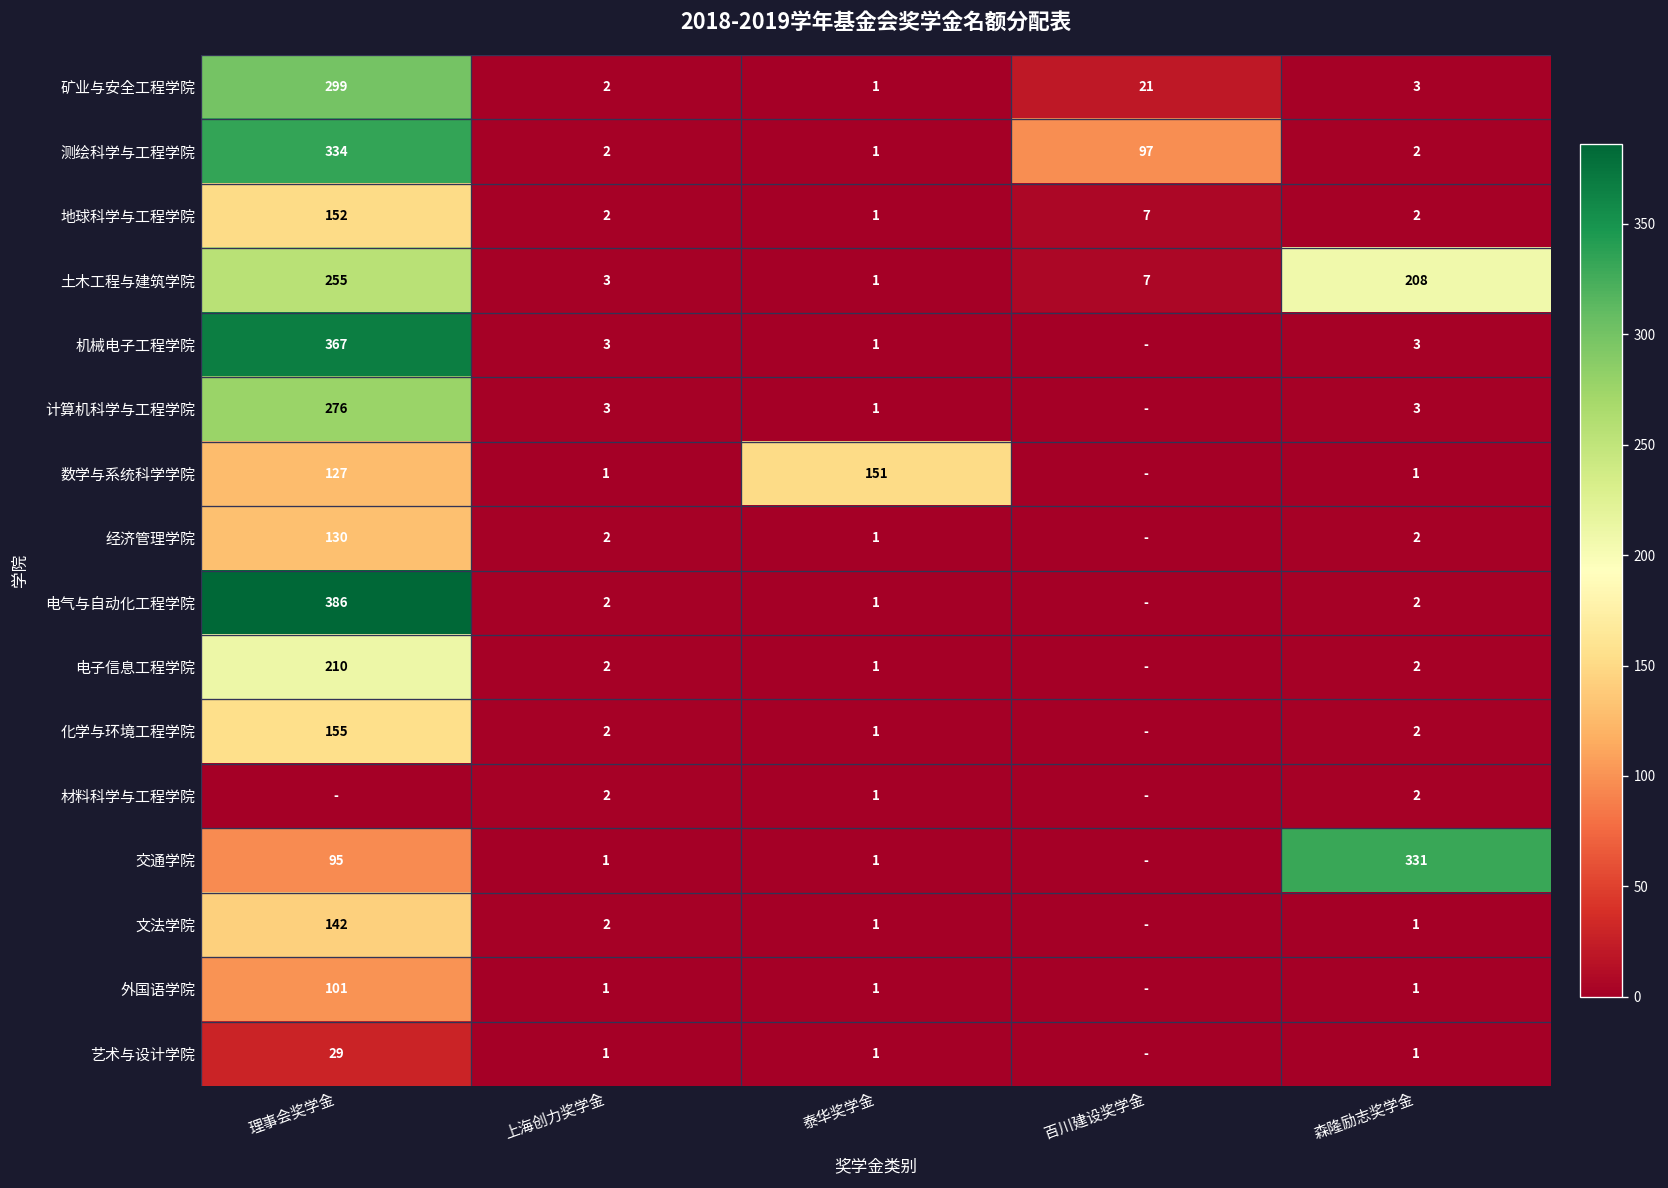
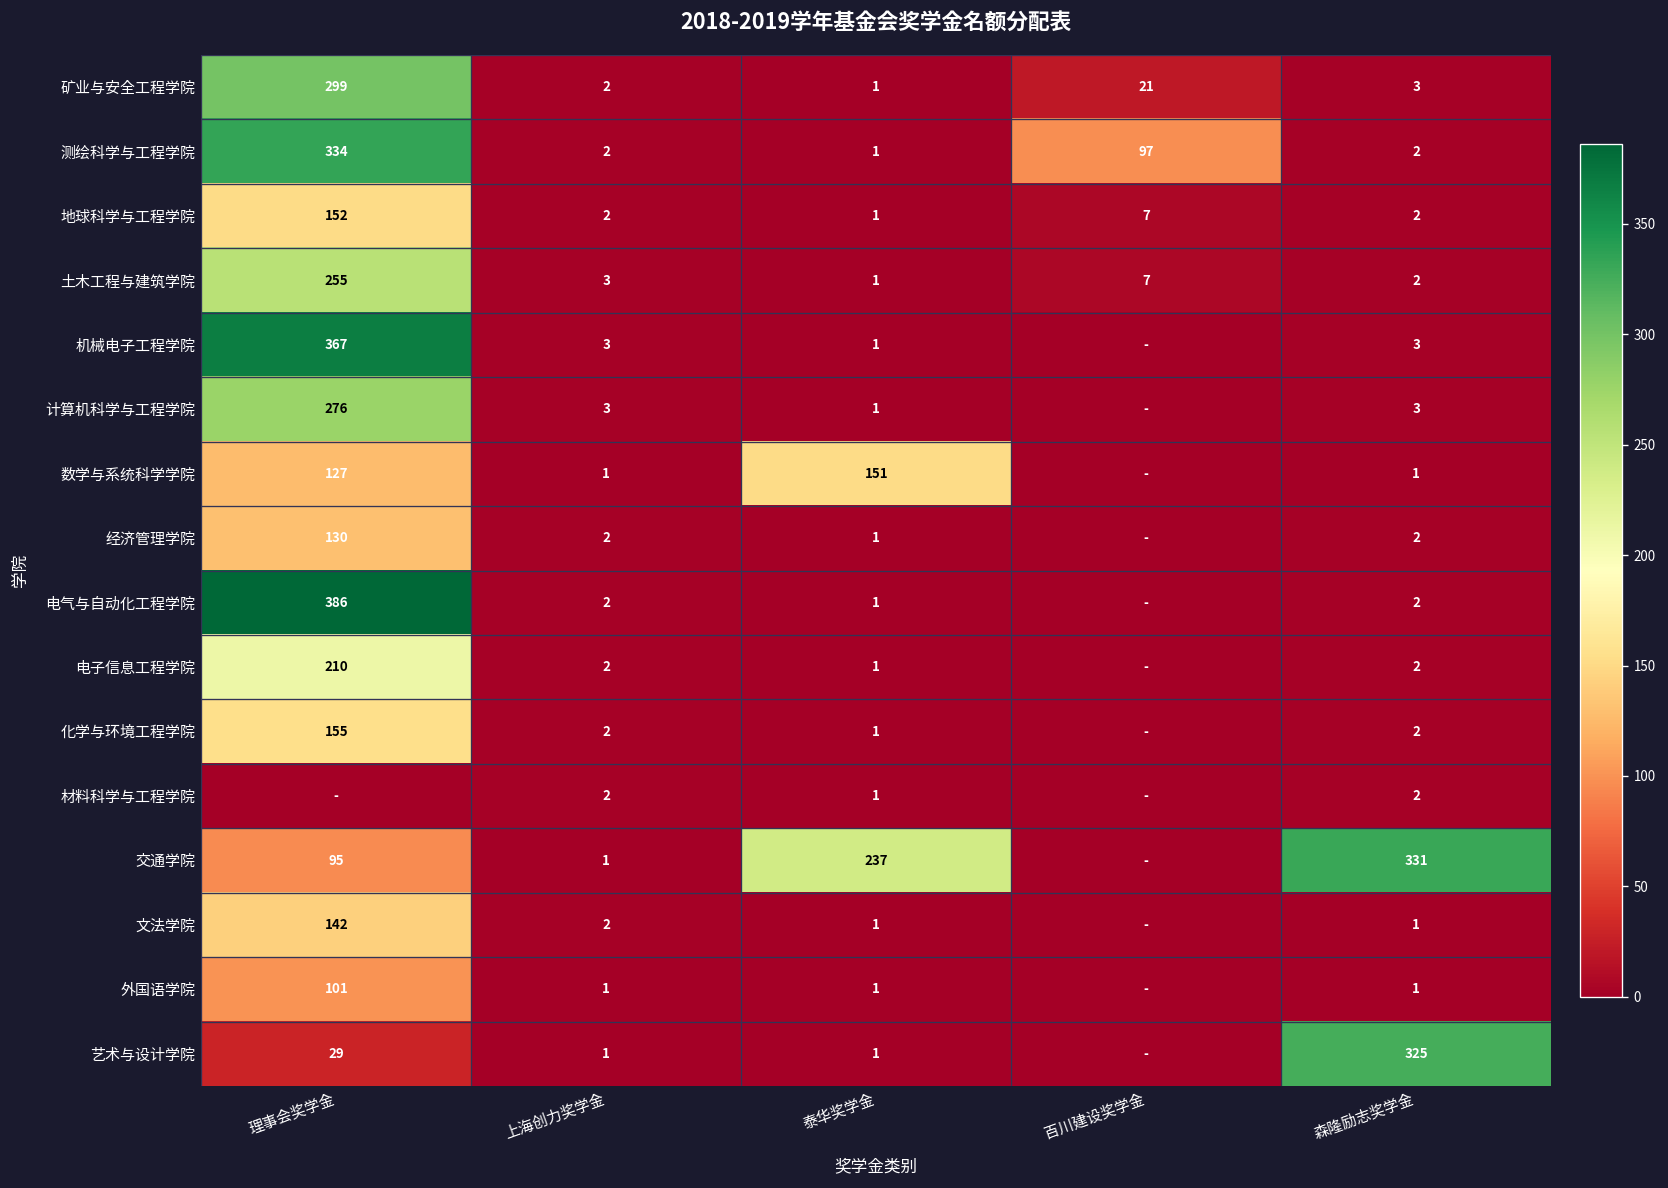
土木工程与建筑学院, 森隆励志奖学金: 208 -> 2
交通学院, 泰华奖学金: 1 -> 237
艺术与设计学院, 森隆励志奖学金: 1 -> 325
